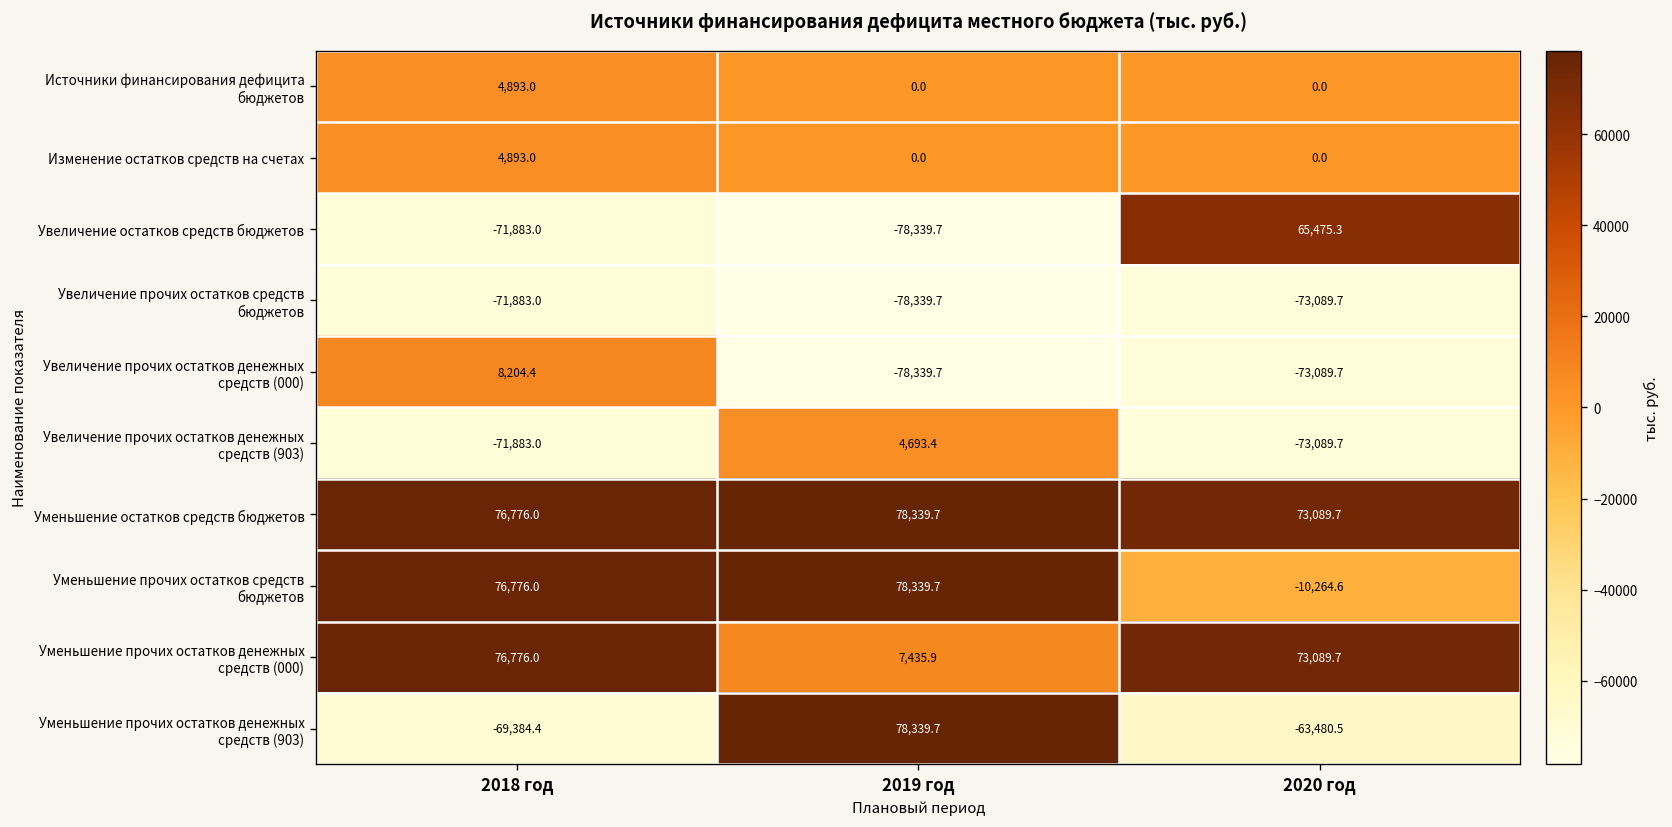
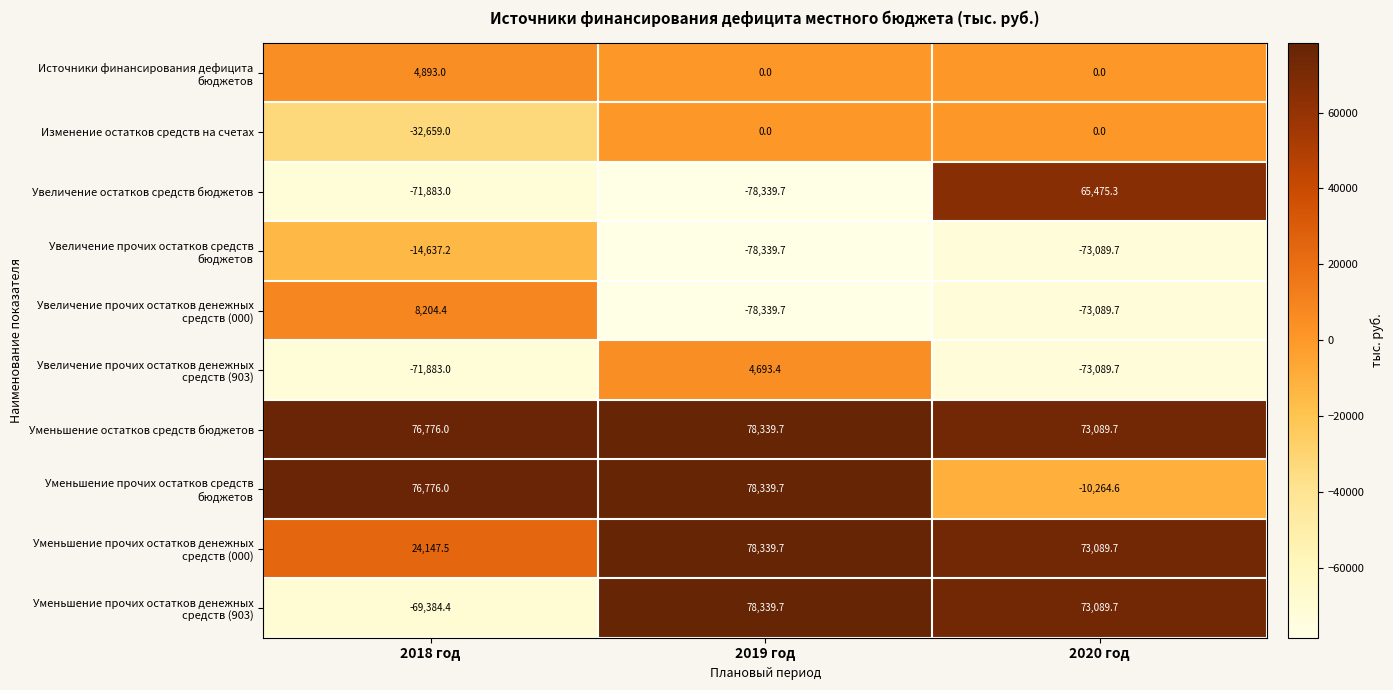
Изменение остатков средств на счетах, 2018 год: 4,893.0 -> -32,659.0
Увеличение прочих остатков средств бюджетов, 2018 год: -71,883.0 -> -14,637.2
Уменьшение прочих остатков денежных средств (000), 2018 год: 76,776.0 -> 24,147.5
Уменьшение прочих остатков денежных средств (000), 2019 год: 7,435.9 -> 78,339.7
Уменьшение прочих остатков денежных средств (903), 2020 год: -63,480.5 -> 73,089.7
